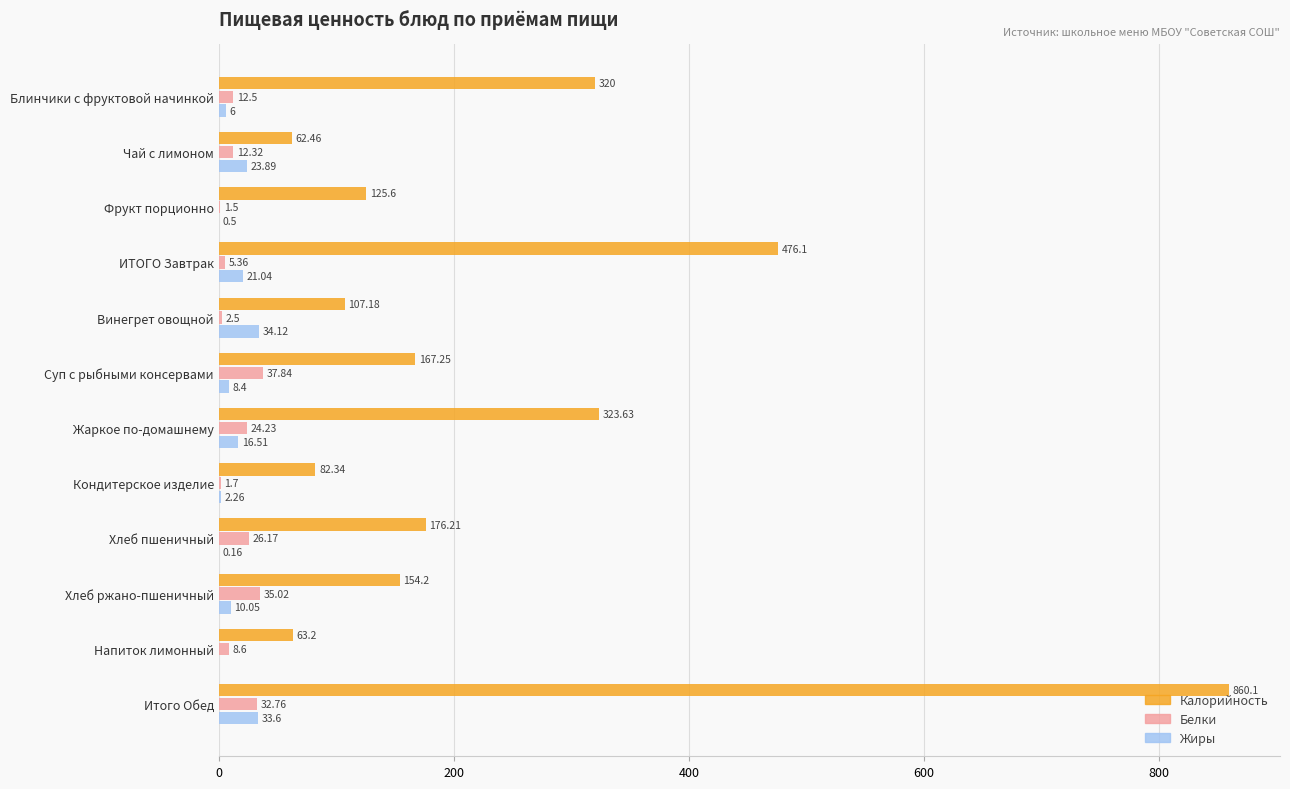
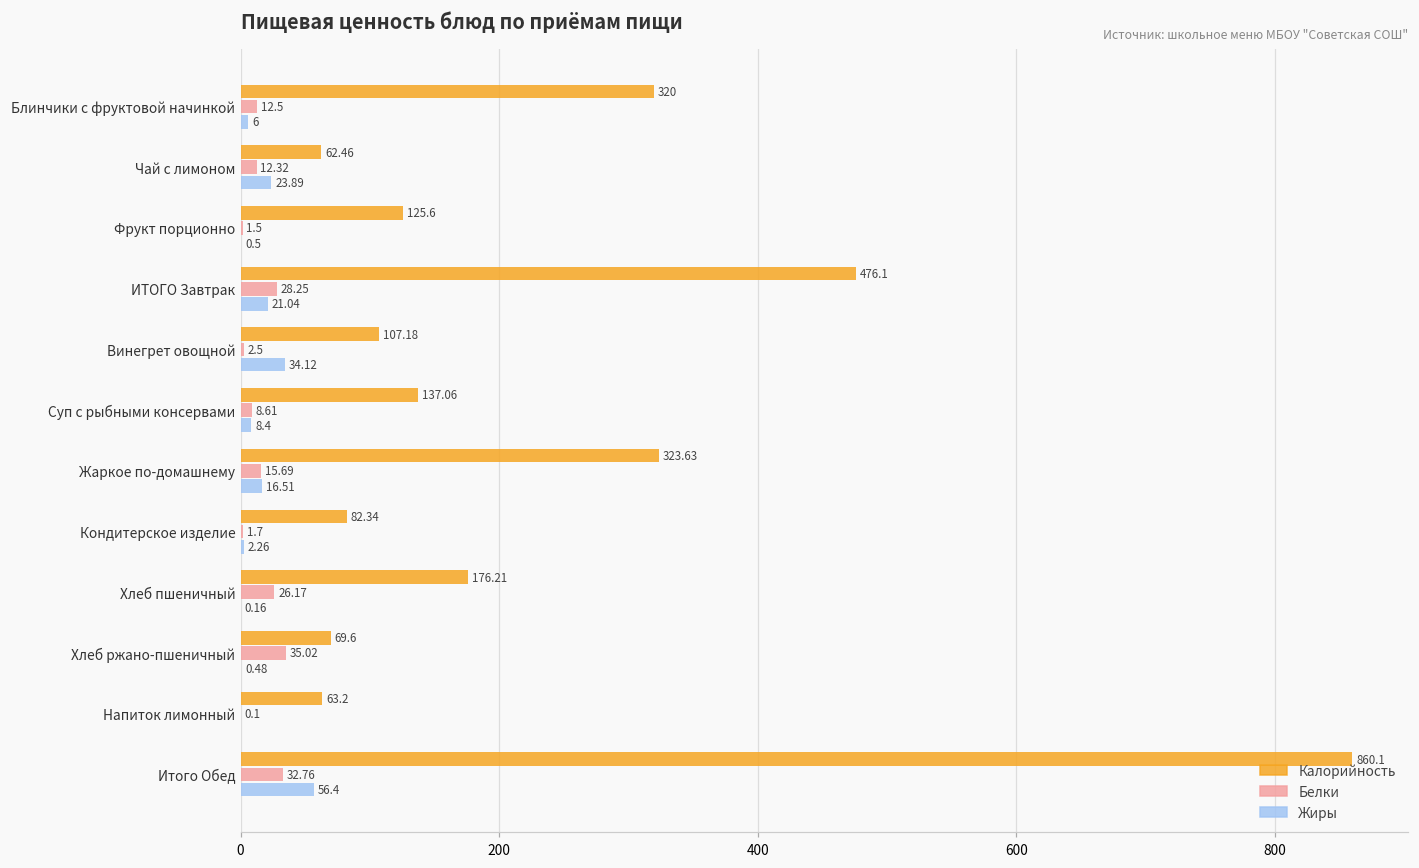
Белки, ИТОГО Завтрак: 5.36 -> 28.25
Калорийность, Суп с рыбными консервами: 167.25 -> 137.06
Белки, Суп с рыбными консервами: 37.84 -> 8.61
Белки, Жаркое по-домашнему: 24.23 -> 15.69
Калорийность, Хлеб ржано-пшеничный: 154.2 -> 69.6
Жиры, Хлеб ржано-пшеничный: 10.05 -> 0.48
Белки, Напиток лимонный: 8.6 -> 0.1
Жиры, Итого Обед: 33.6 -> 56.4
